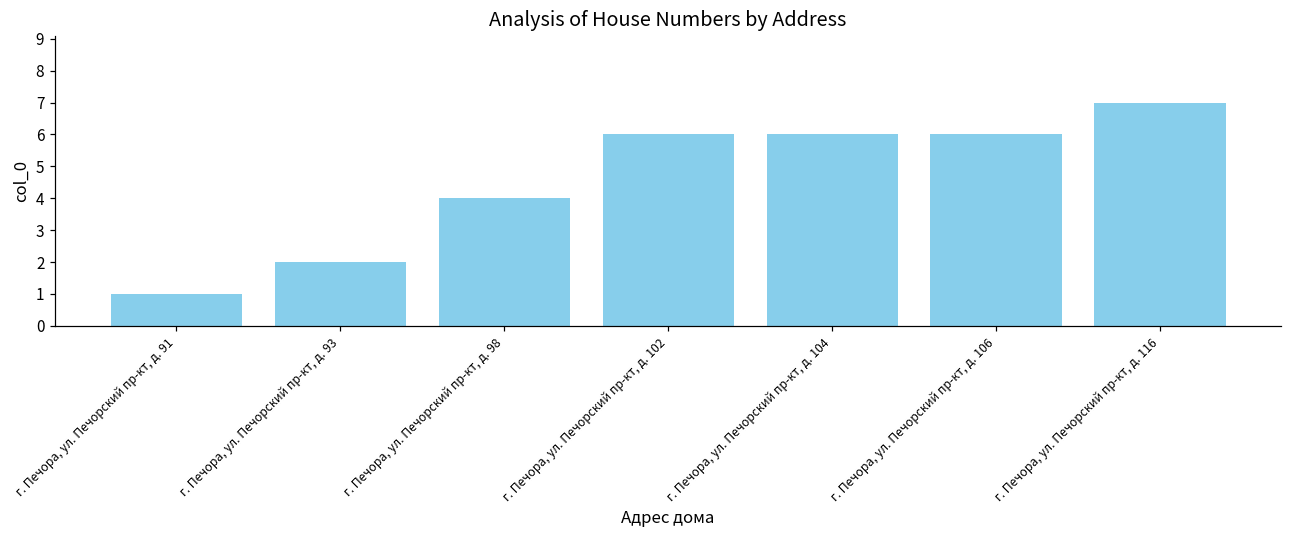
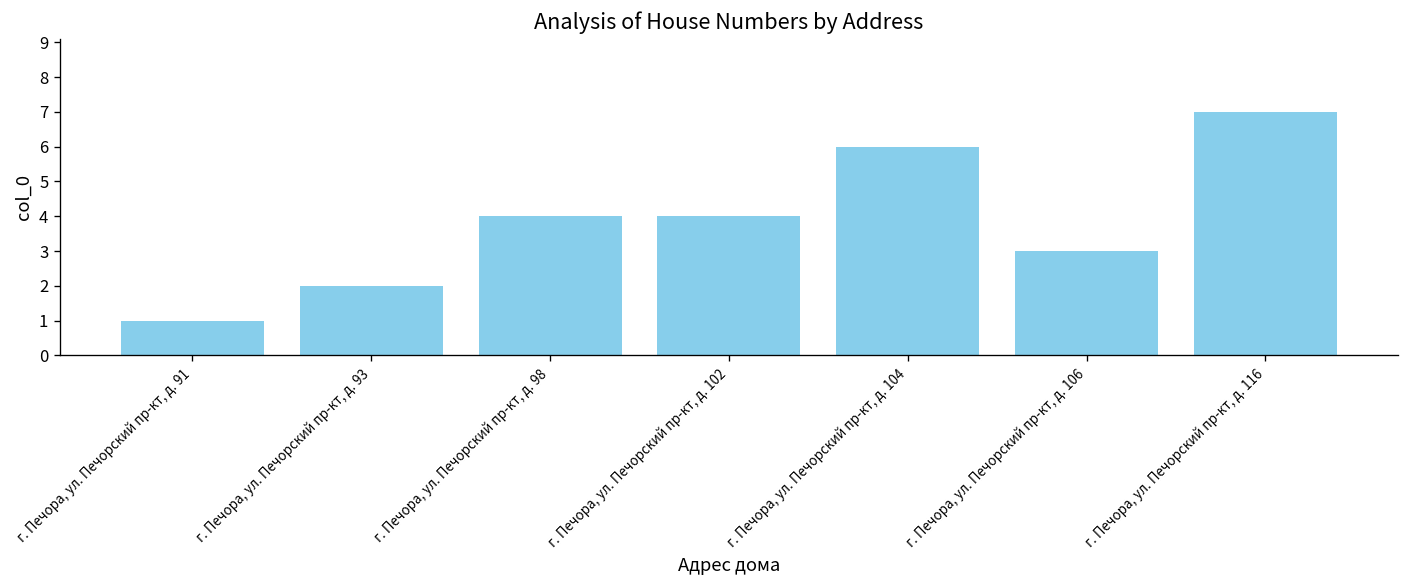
г. Печора, ул. Печорский пр-кт, д. 102: 6 -> 4
г. Печора, ул. Печорский пр-кт, д. 106: 6 -> 3
